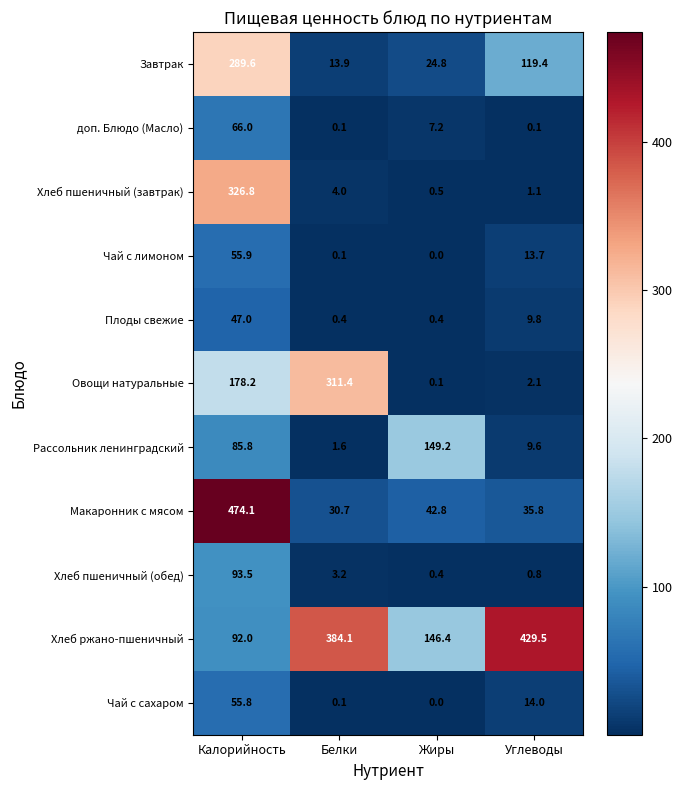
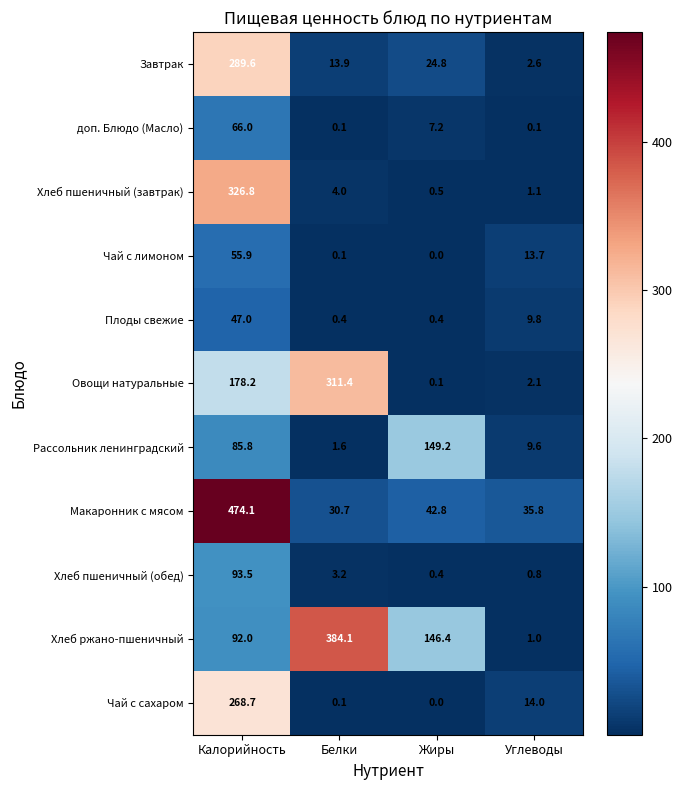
Завтрак, Углеводы: 119.4 -> 2.6
Хлеб ржано-пшеничный, Углеводы: 429.5 -> 1.0
Чай с сахаром, Калорийность: 55.8 -> 268.7
